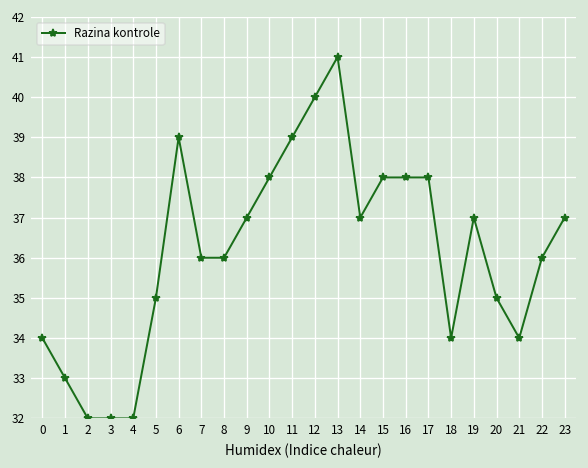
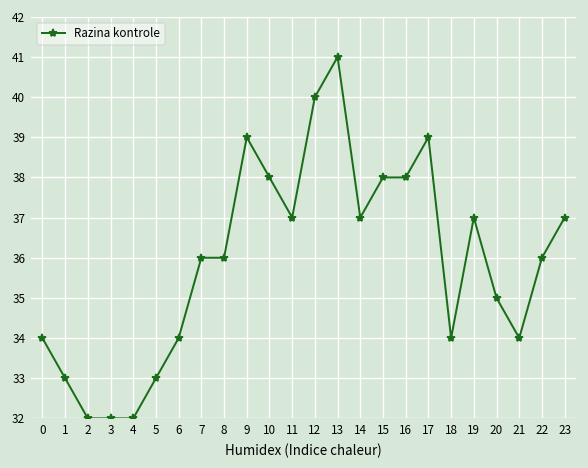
5: 35 -> 33
6: 39 -> 34
9: 37 -> 39
11: 39 -> 37
17: 38 -> 39
